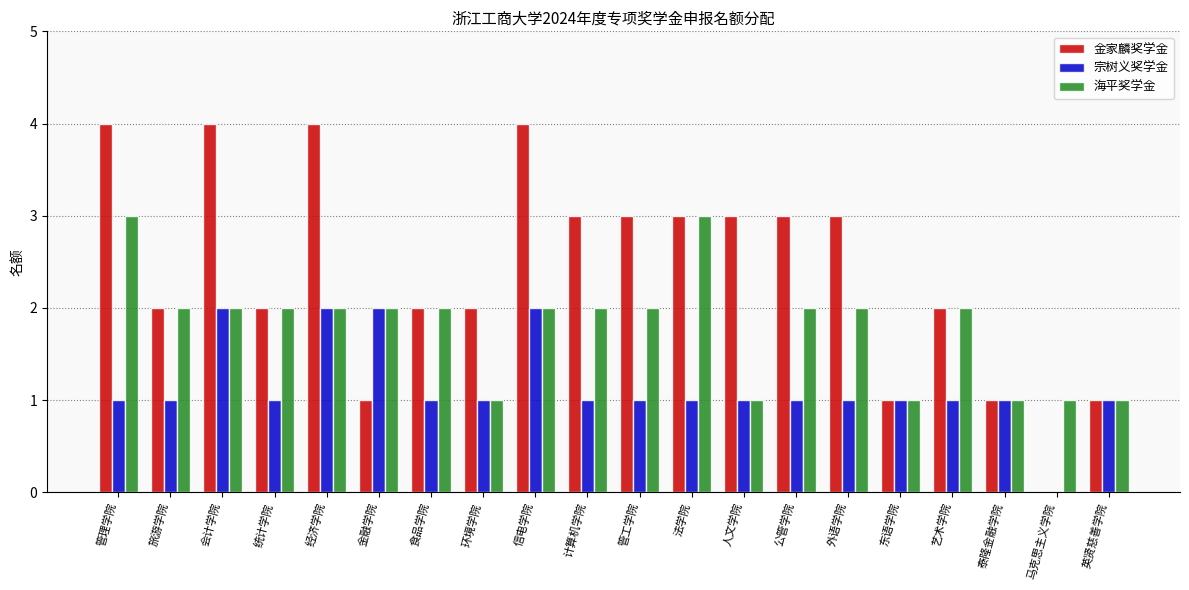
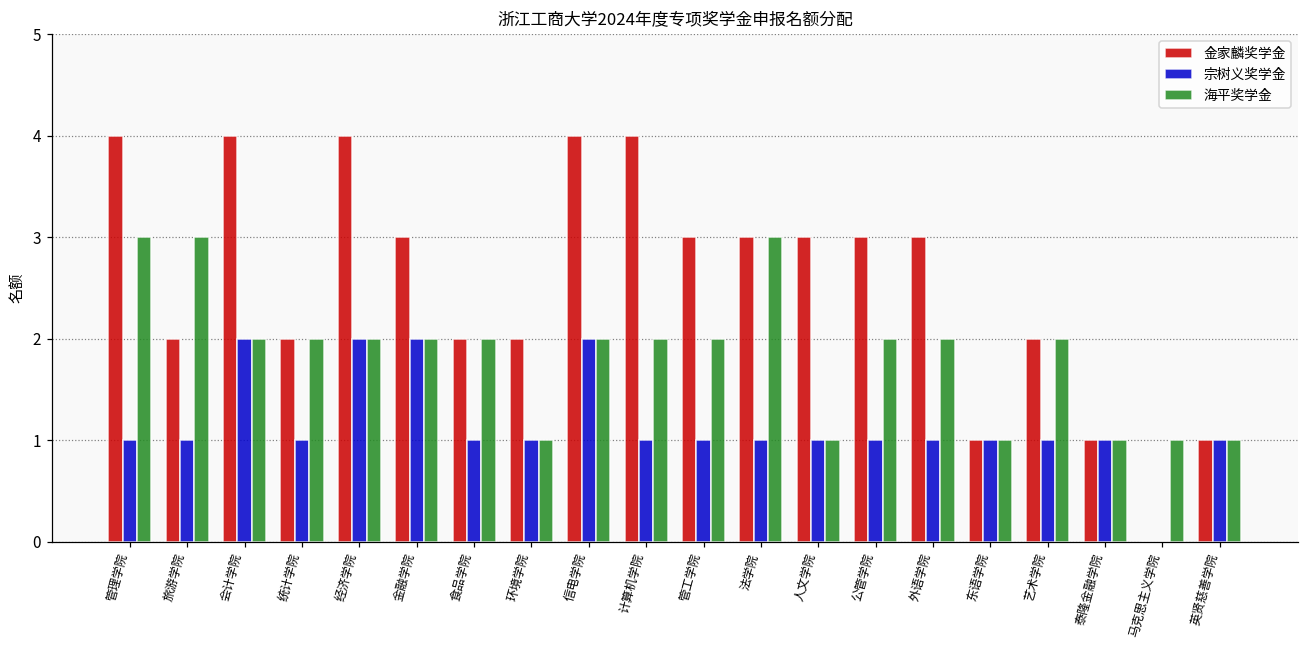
海平奖学金, 旅游学院: 2 -> 3
金家麟奖学金, 金融学院: 1 -> 3
金家麟奖学金, 计算机学院: 3 -> 4
